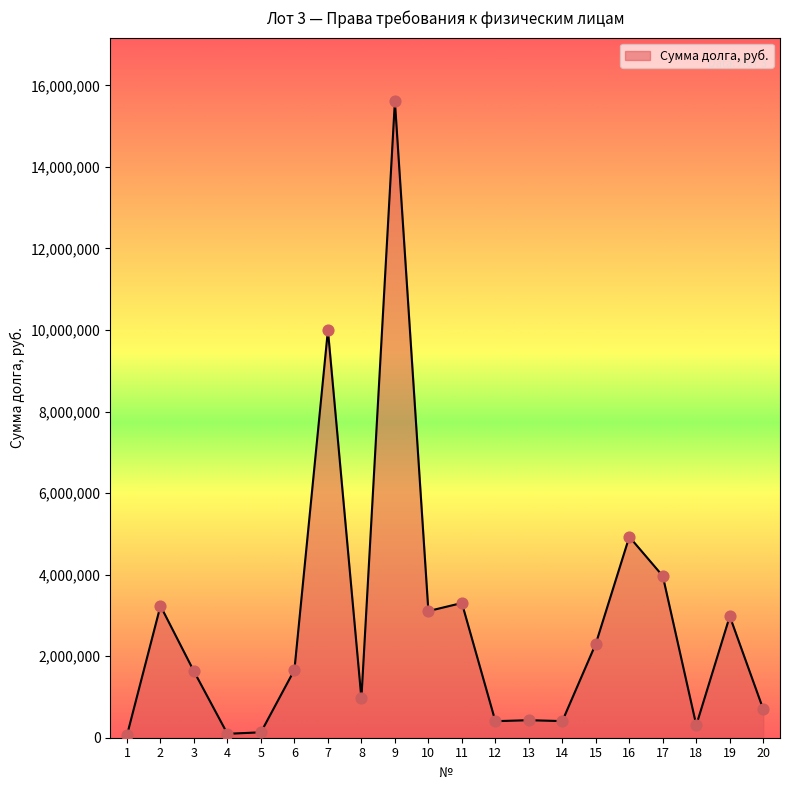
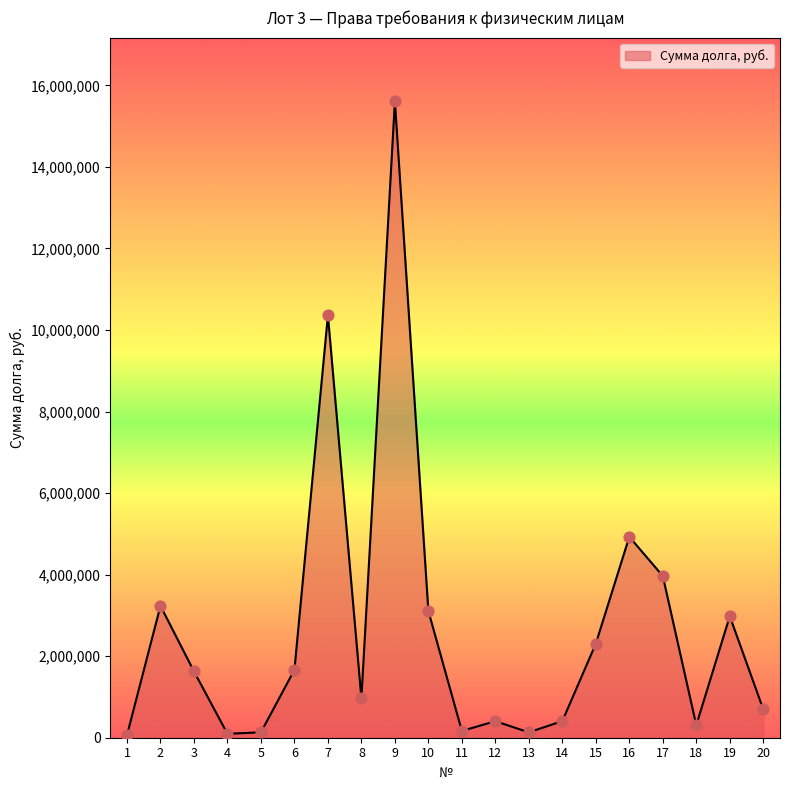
7: 10,000,000 -> 10,400,000
11: 3,300,000 -> 200,000
13: 400,000 -> 100,000
